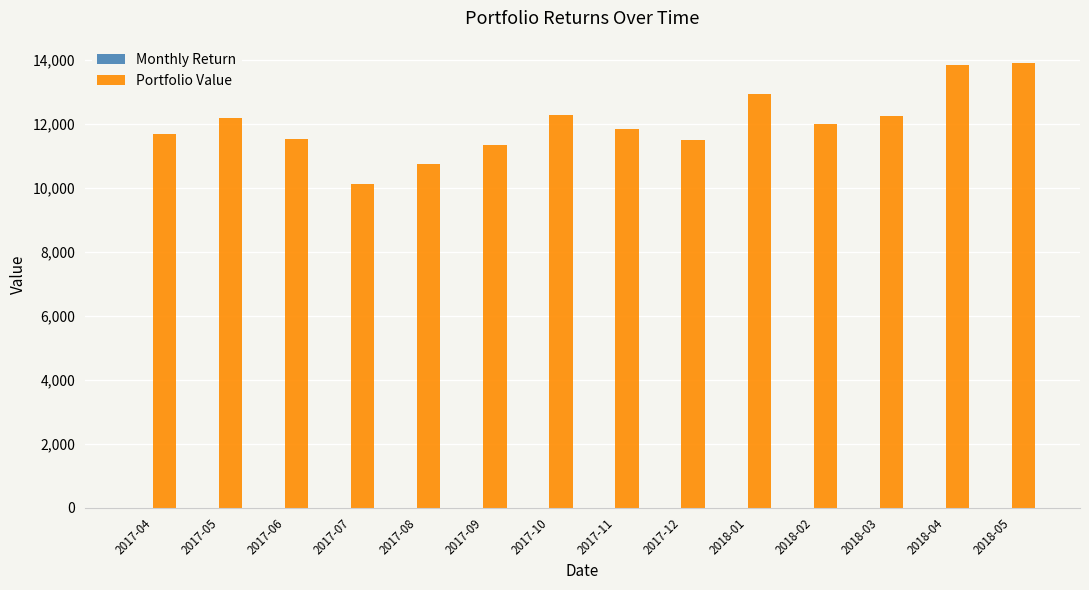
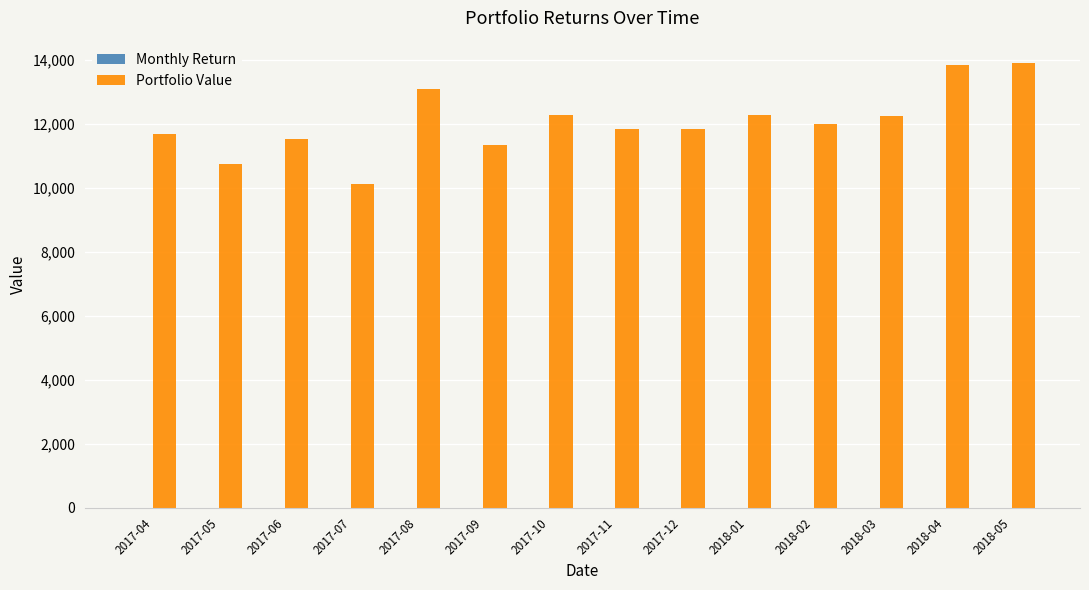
Portfolio Value, 2017-05: 12,200 -> 10,700
Portfolio Value, 2017-08: 10,700 -> 13,100
Portfolio Value, 2017-12: 11,500 -> 11,800
Portfolio Value, 2018-01: 12,900 -> 12,300
